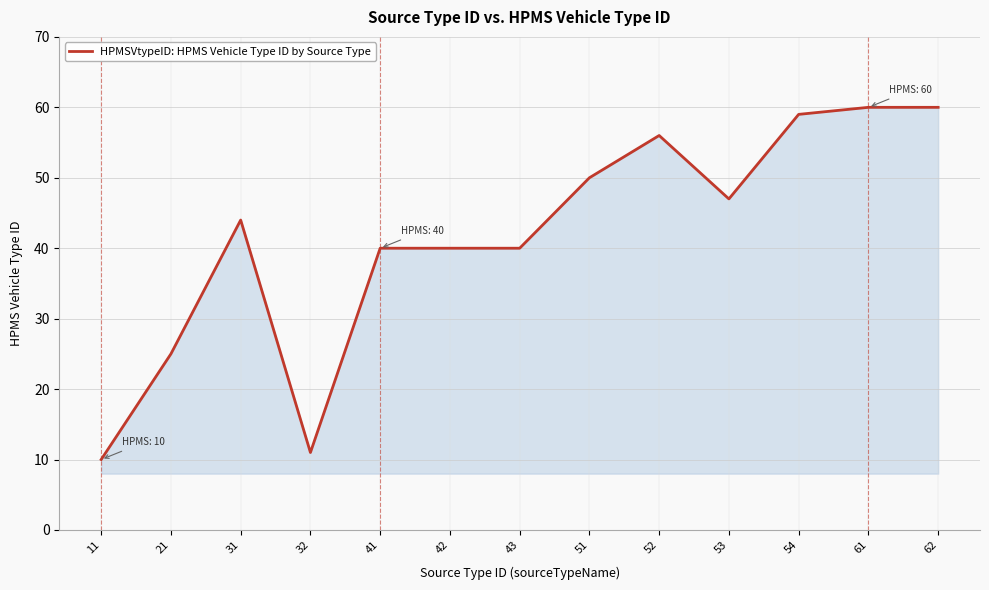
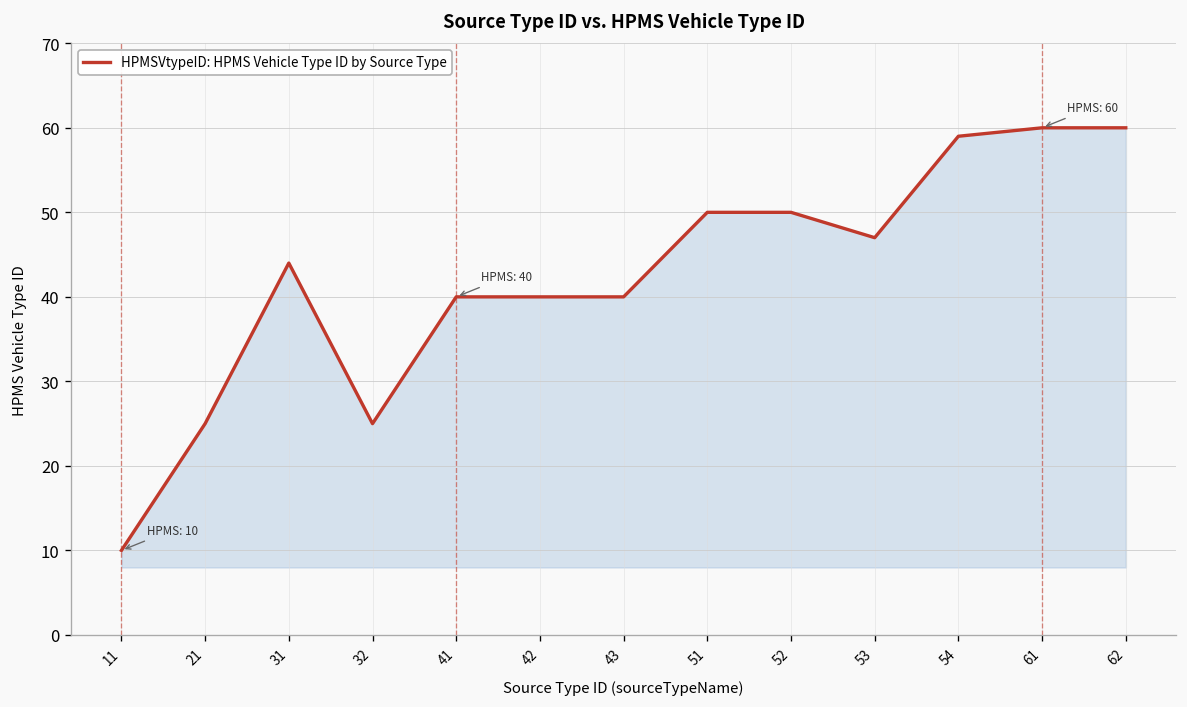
32: 11 -> 25
52: 56 -> 50
